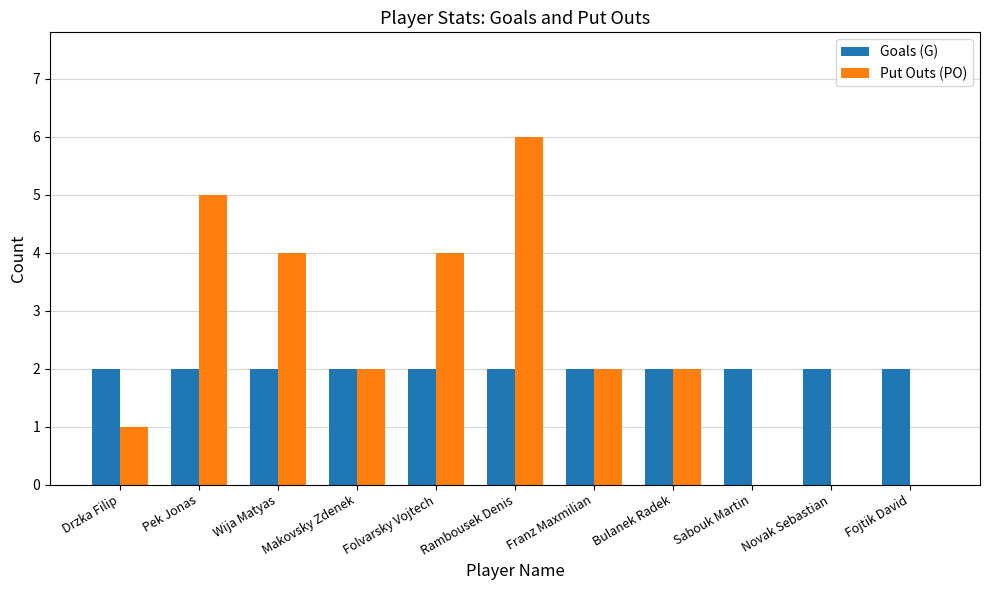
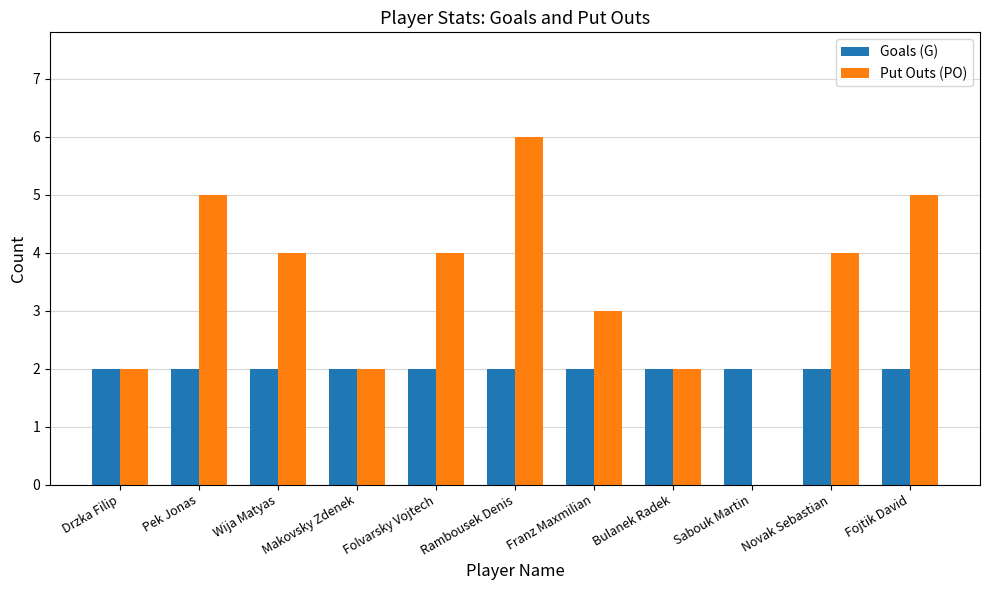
Put Outs (PO), Drzka Filip: 1 -> 2
Put Outs (PO), Franz Maxmilian: 2 -> 3
Put Outs (PO), Novak Sebastian: 0 -> 4
Put Outs (PO), Fojtik David: 0 -> 5
